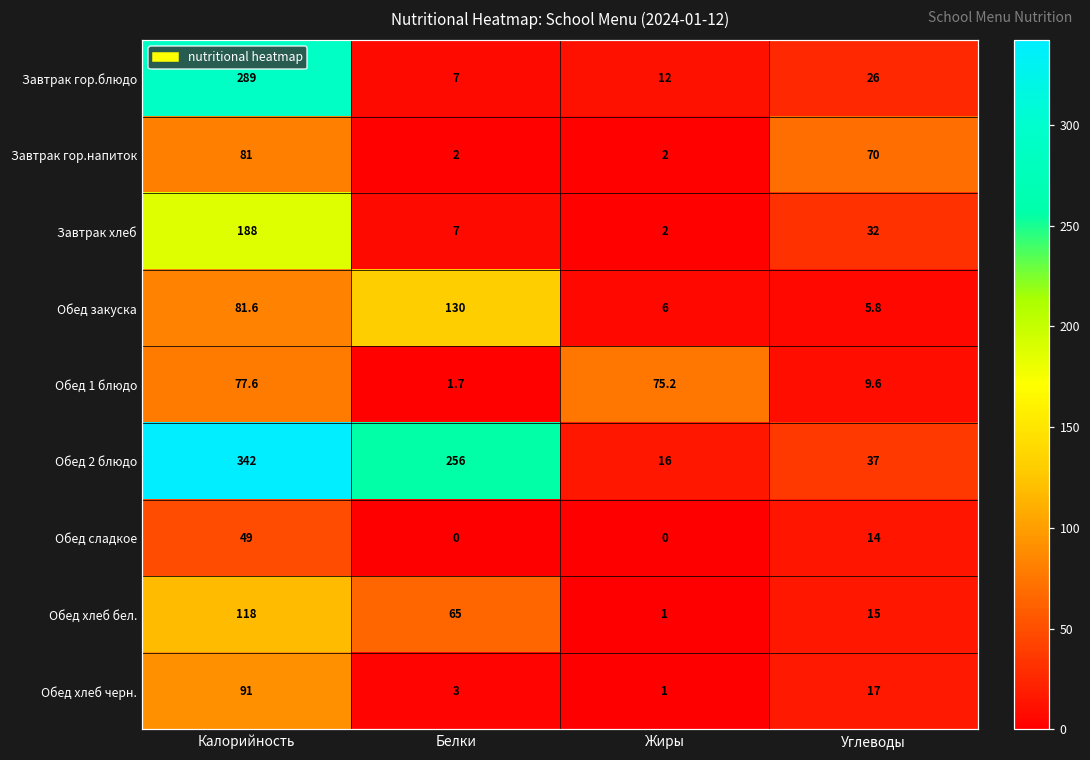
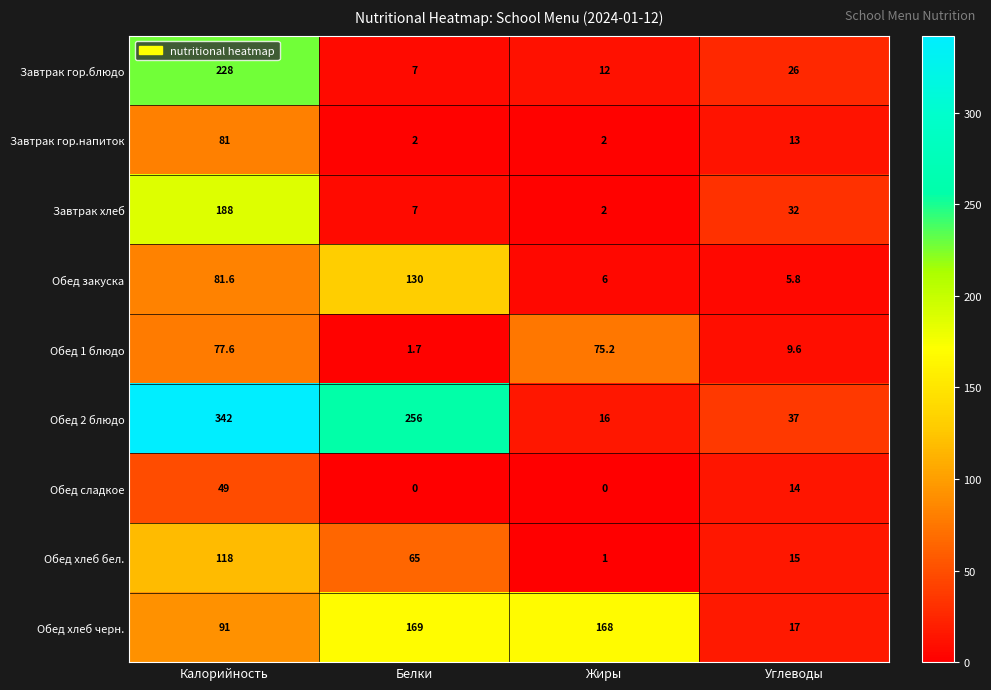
Завтрак гор.блюдо, Калорийность: 289 -> 228
Завтрак гор.напиток, Углеводы: 70 -> 13
Обед хлеб черн., Белки: 3 -> 169
Обед хлеб черн., Жиры: 1 -> 168
